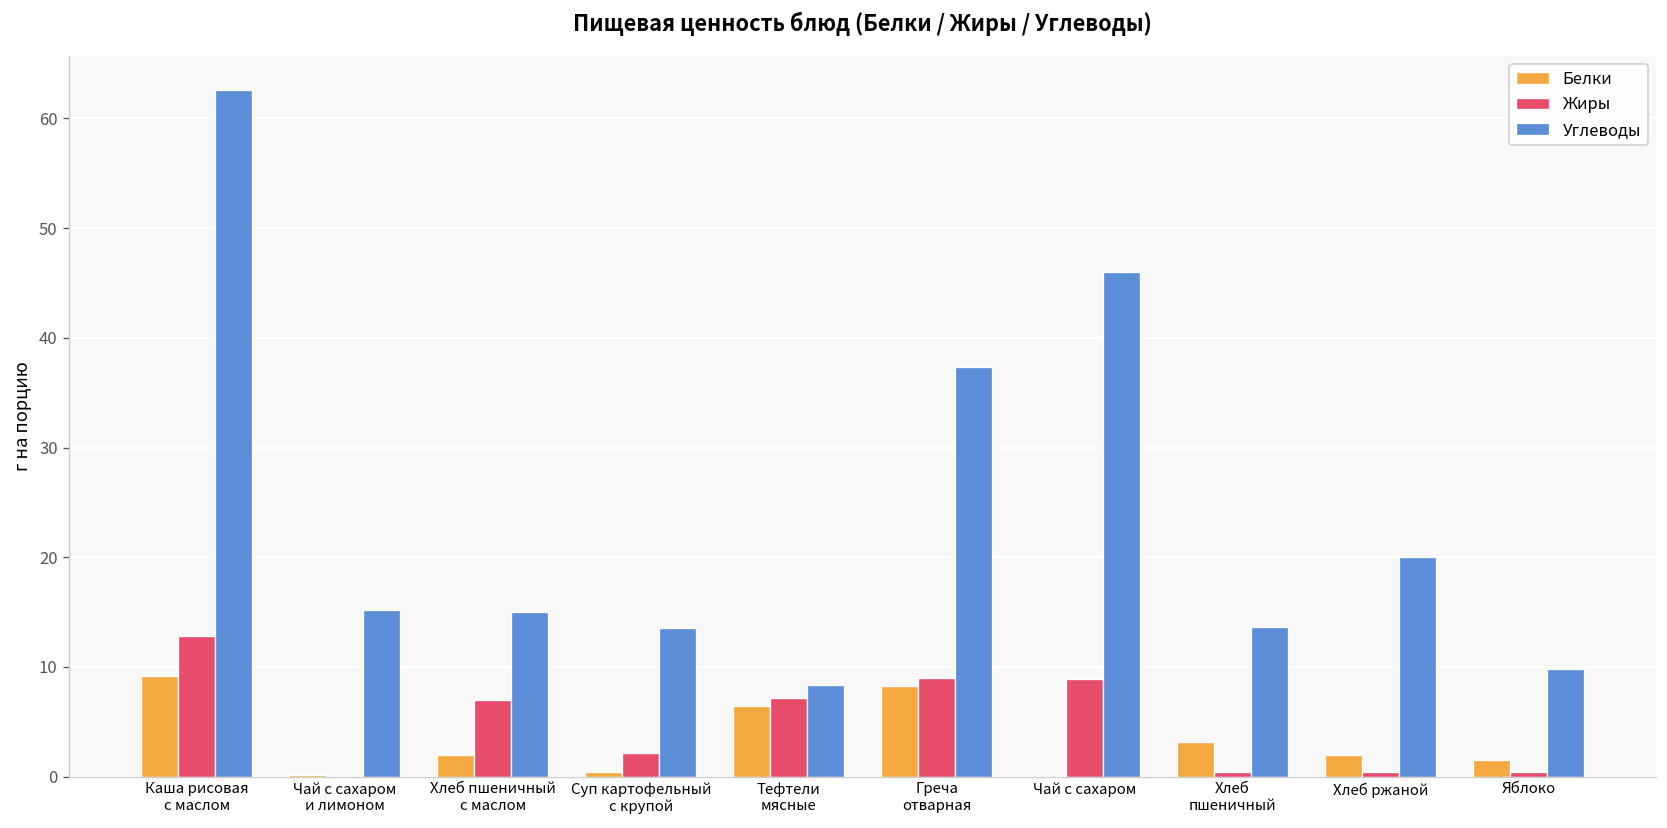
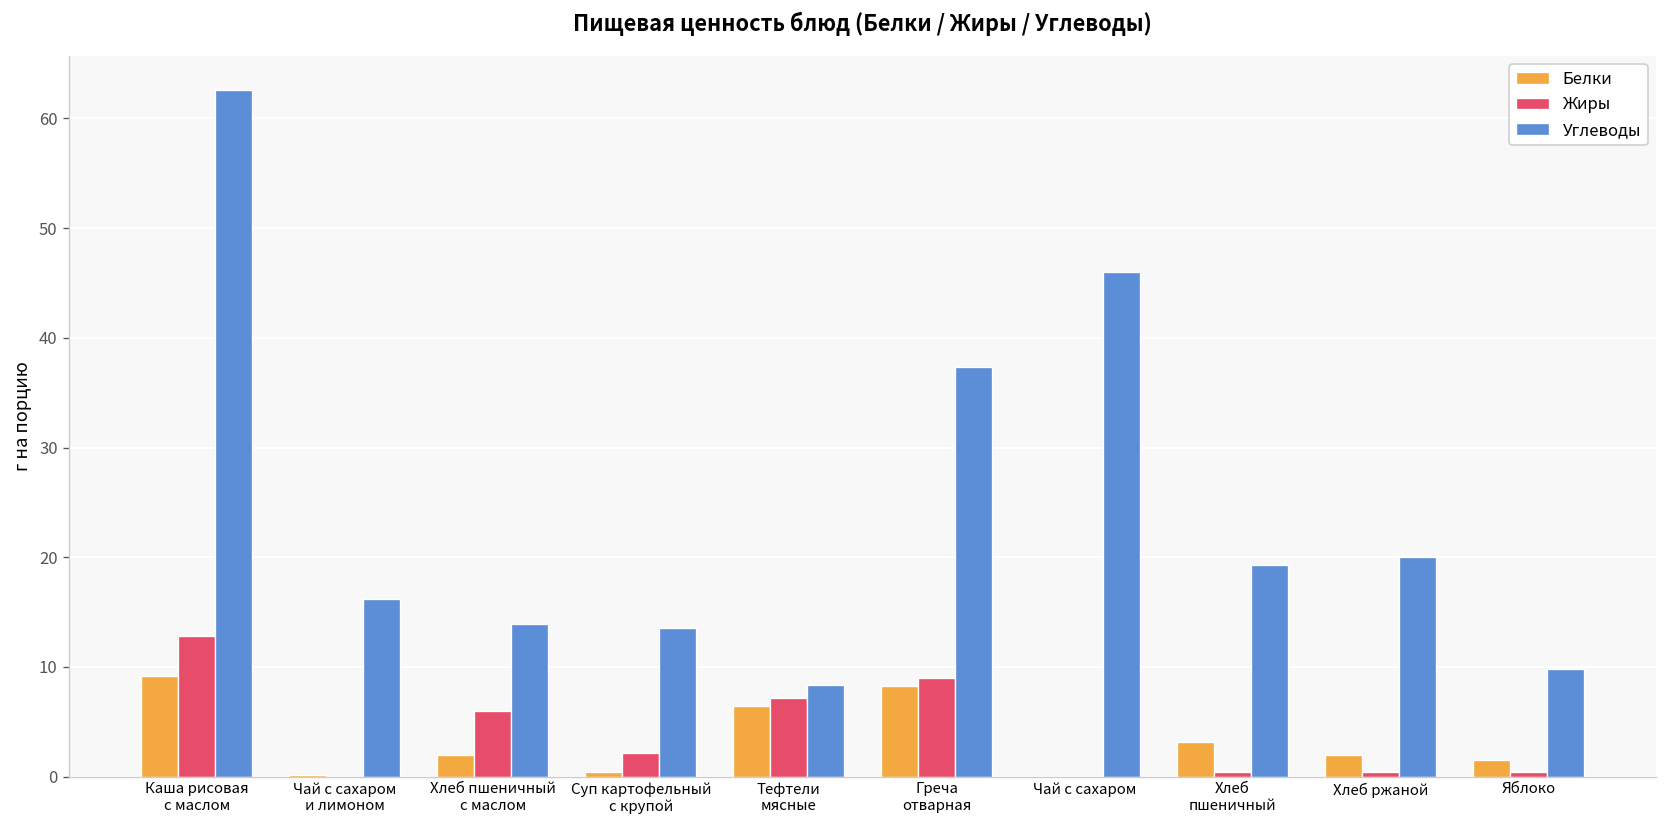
Углеводы, Чай с сахаром и лимоном: 15 -> 16
Жиры, Хлеб пшеничный с маслом: 7 -> 6
Углеводы, Хлеб пшеничный с маслом: 15 -> 14
Жиры, Чай с сахаром: 9 -> 0
Углеводы, Хлеб пшеничный: 14 -> 19
